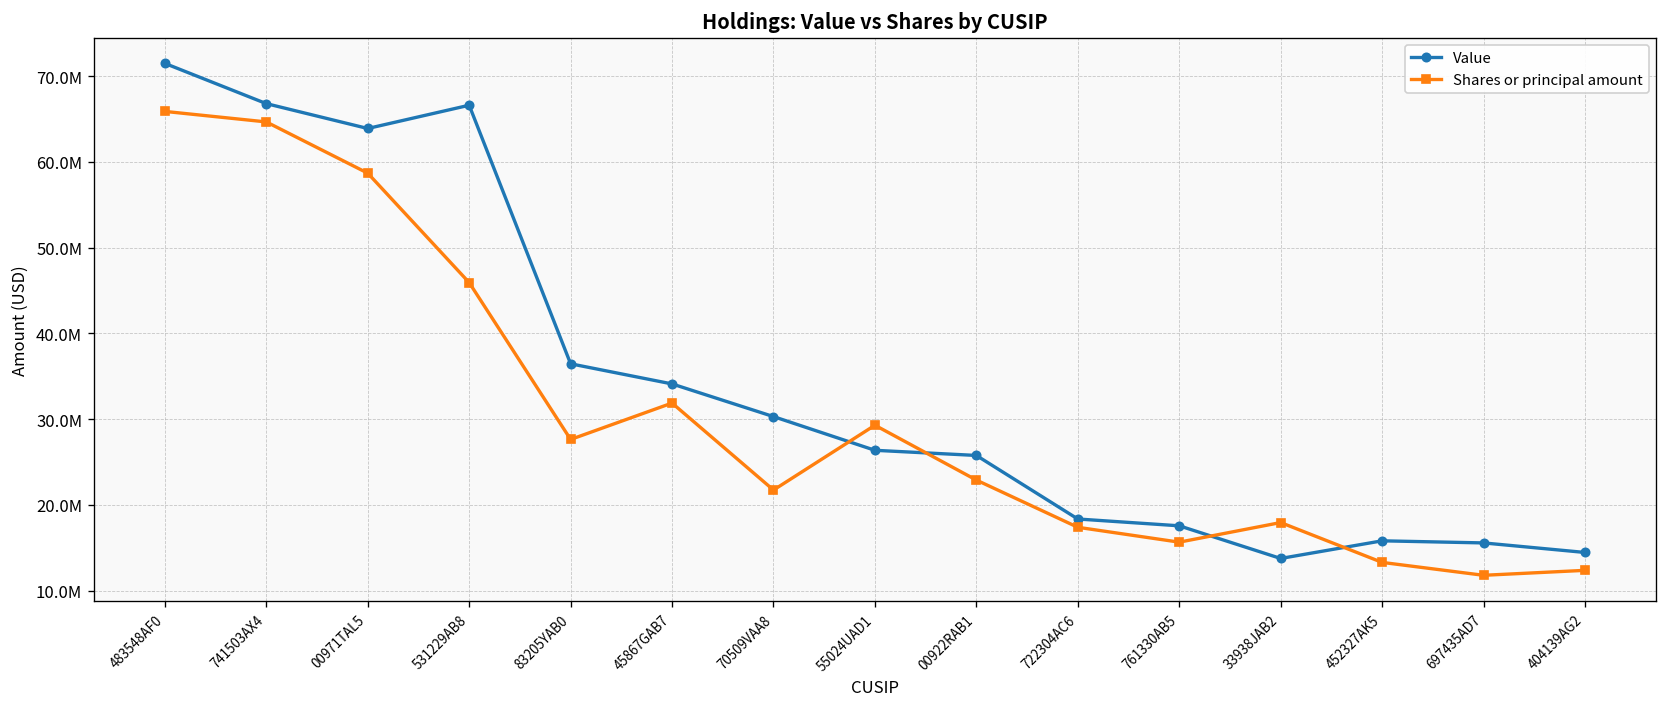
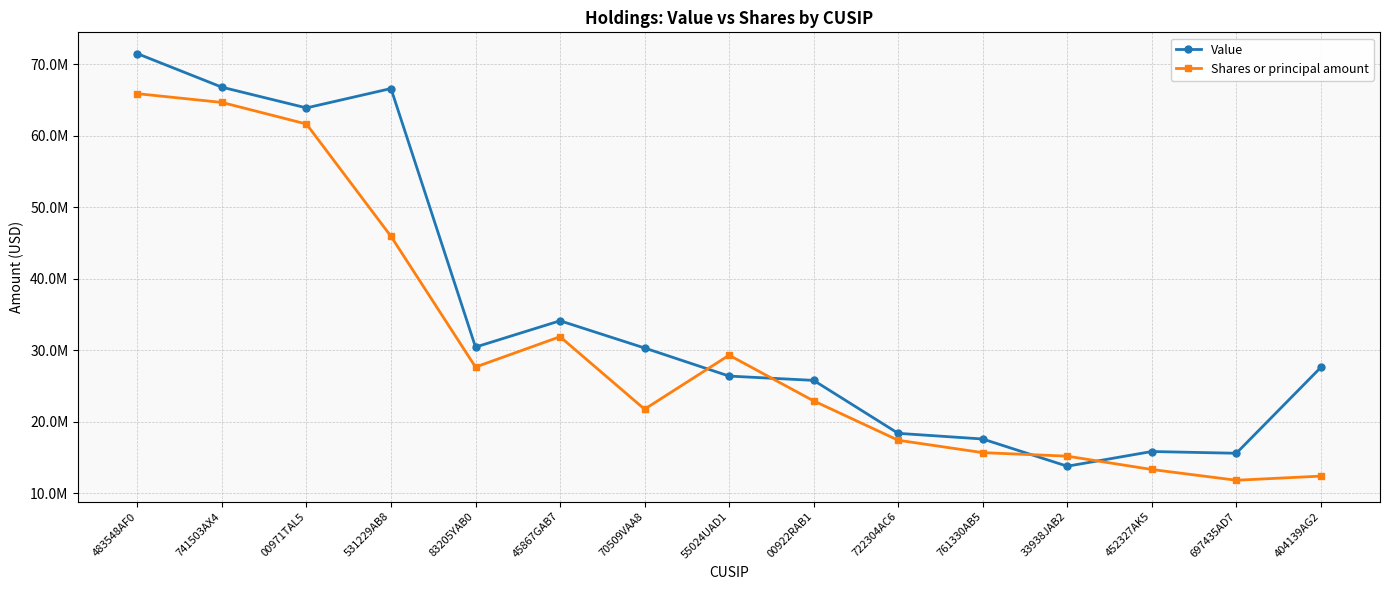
Shares or principal amount, 00971TAL5: 59000000 -> 62000000
Value, 83205YAB0: 36000000 -> 30000000
Shares or principal amount, 33938JAB2: 18000000 -> 15000000
Value, 404139AG2: 14000000 -> 28000000
